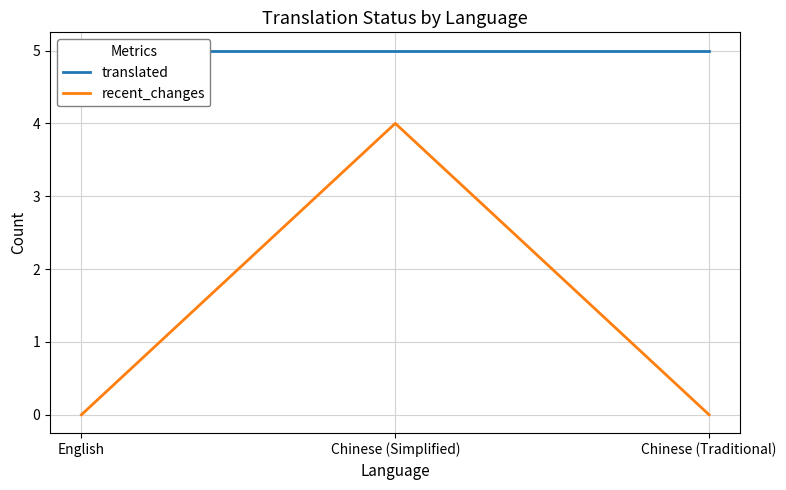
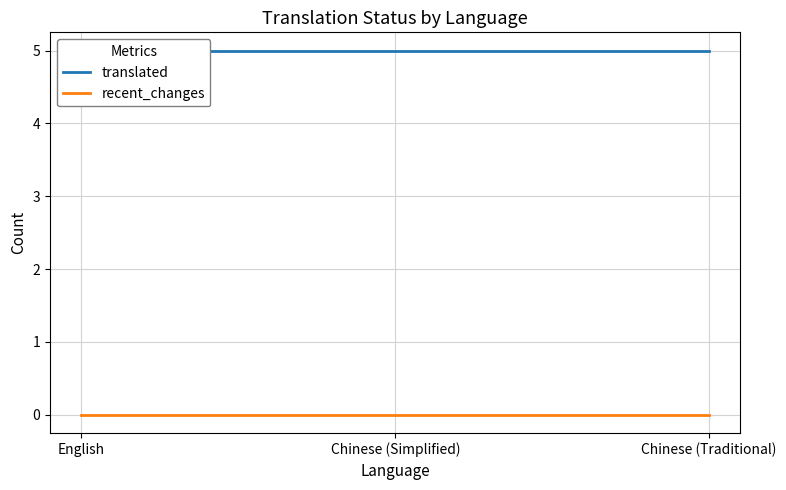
recent_changes, Chinese (Simplified): 4 -> 0
